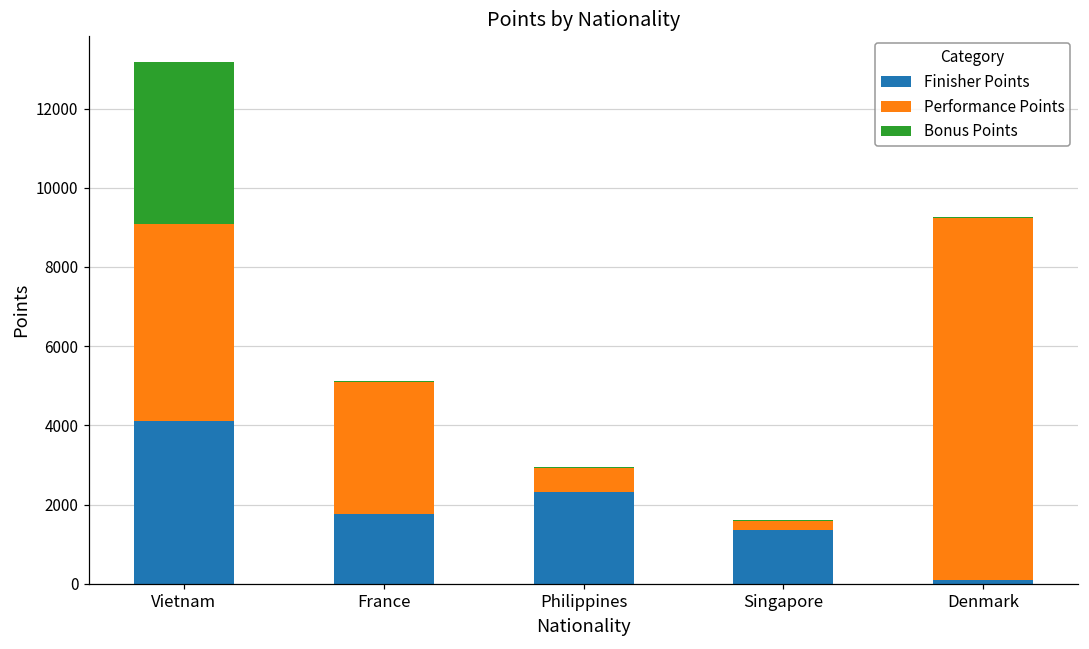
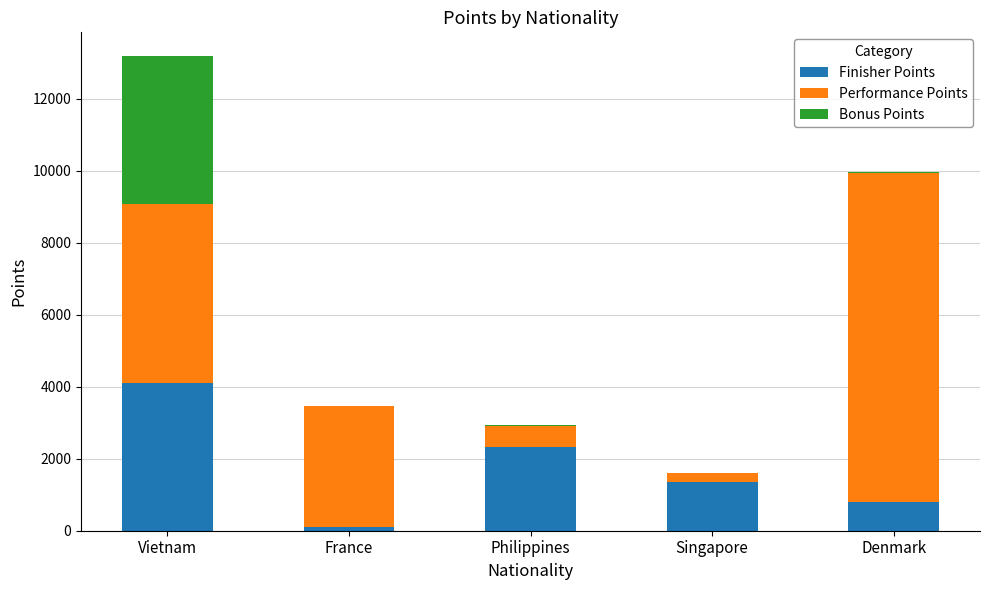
Finisher Points, France: 1800 -> 100
Finisher Points, Denmark: 100 -> 800
